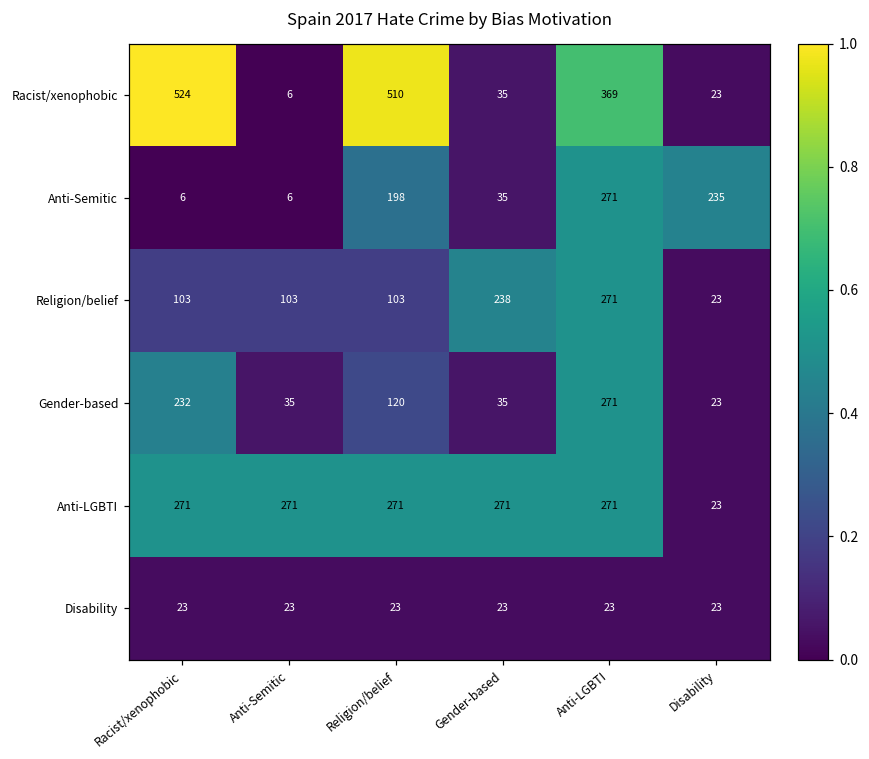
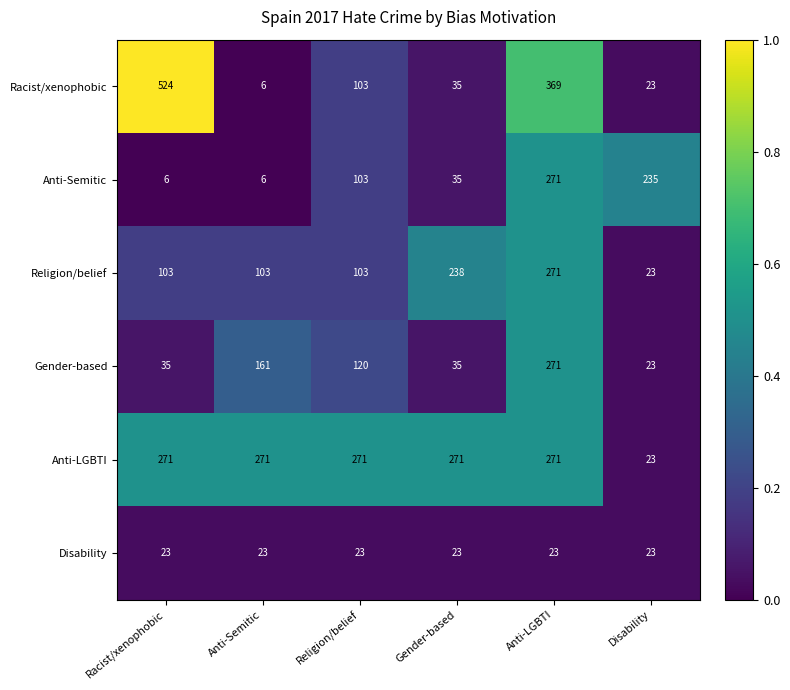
Racist/xenophobic, Religion/belief: 510 -> 103
Anti-Semitic, Religion/belief: 198 -> 103
Gender-based, Racist/xenophobic: 232 -> 35
Gender-based, Anti-Semitic: 35 -> 161
